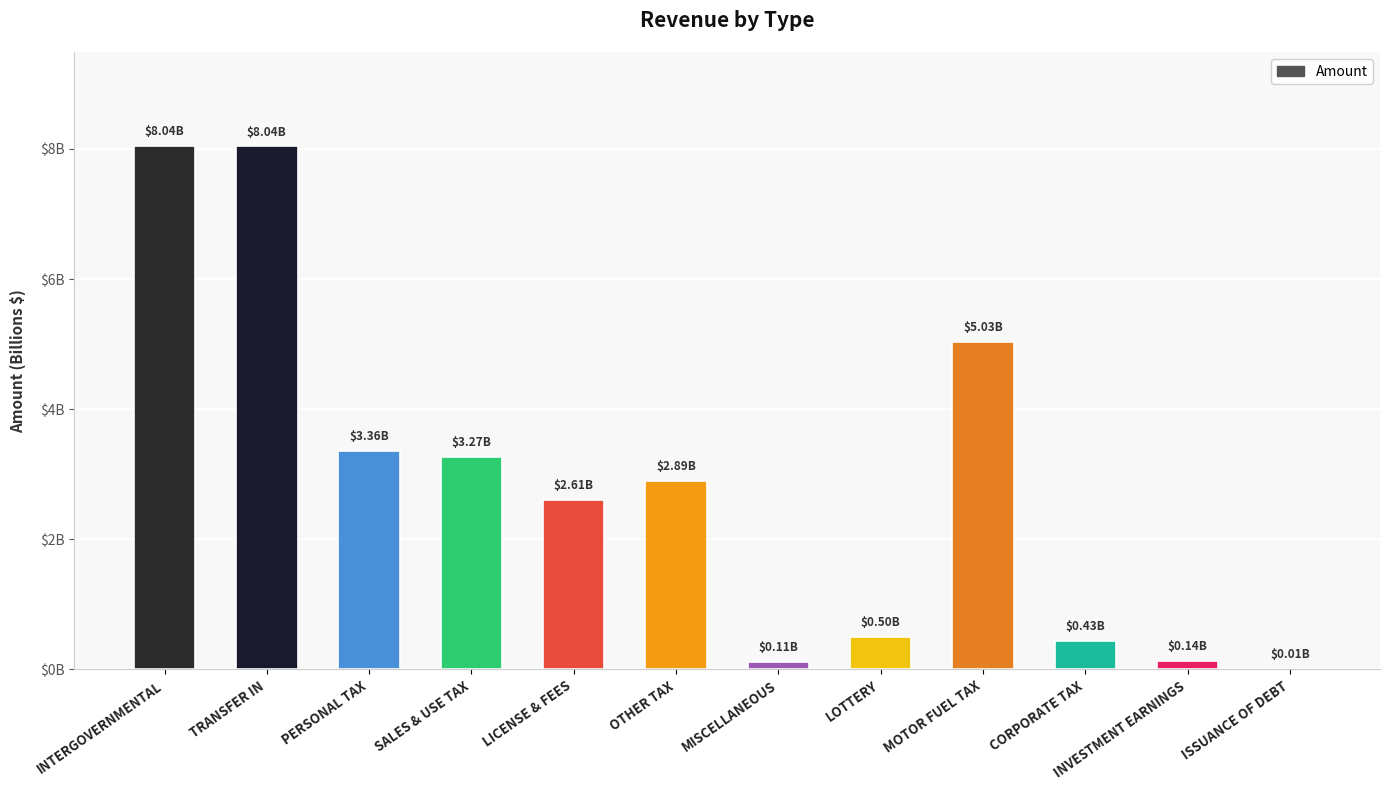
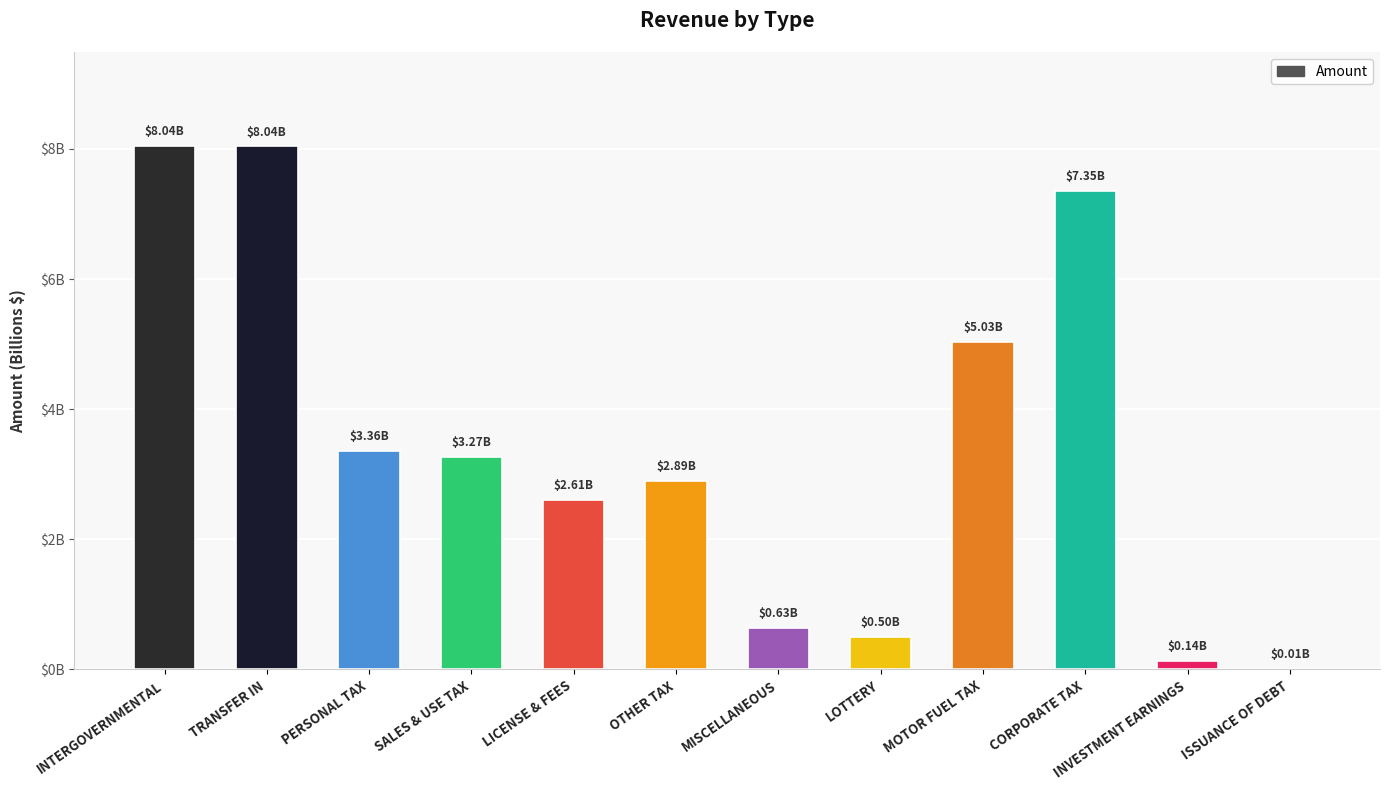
MISCELLANEOUS: $0.11B -> $0.63B
CORPORATE TAX: $0.43B -> $7.35B
